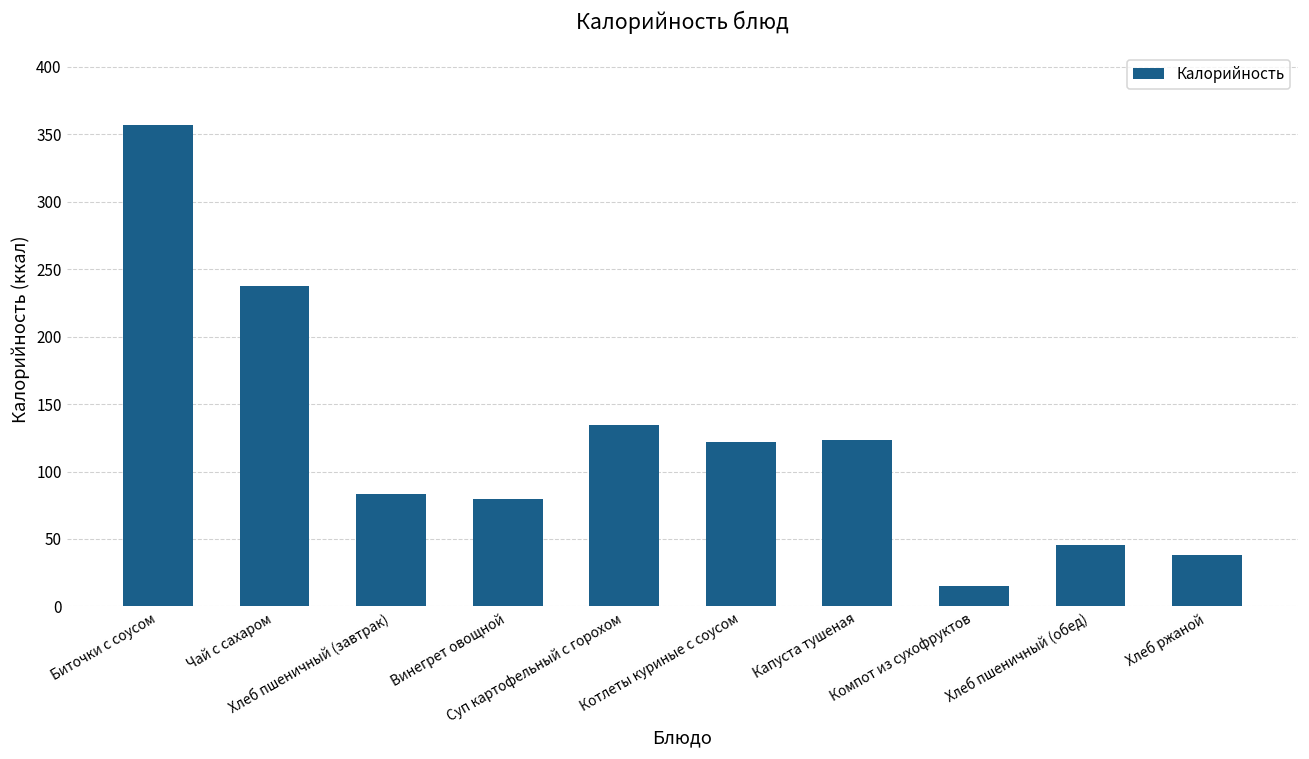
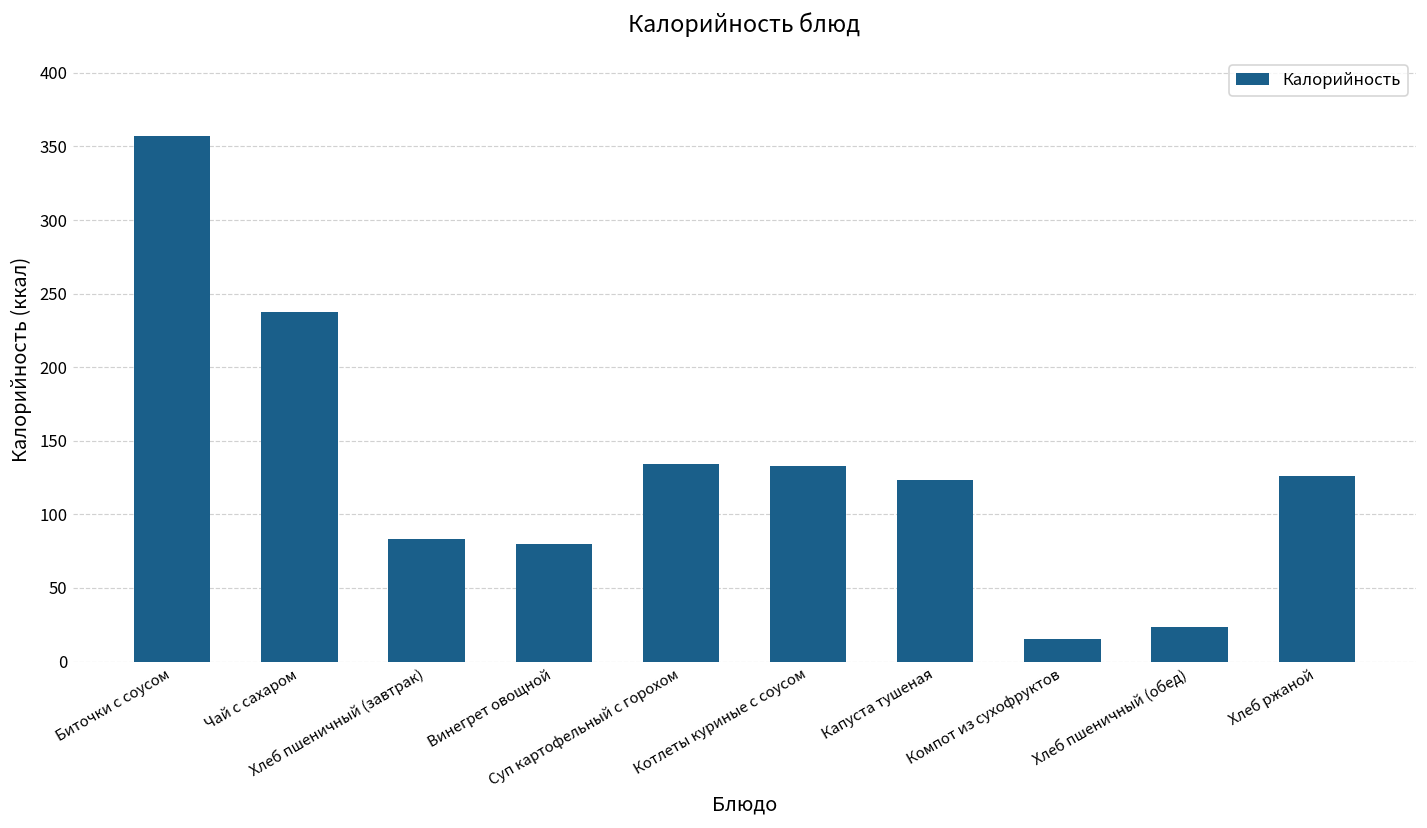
Котлеты куриные с соусом: 122 -> 133
Хлеб пшеничный (обед): 45 -> 24
Хлеб ржаной: 38 -> 126
